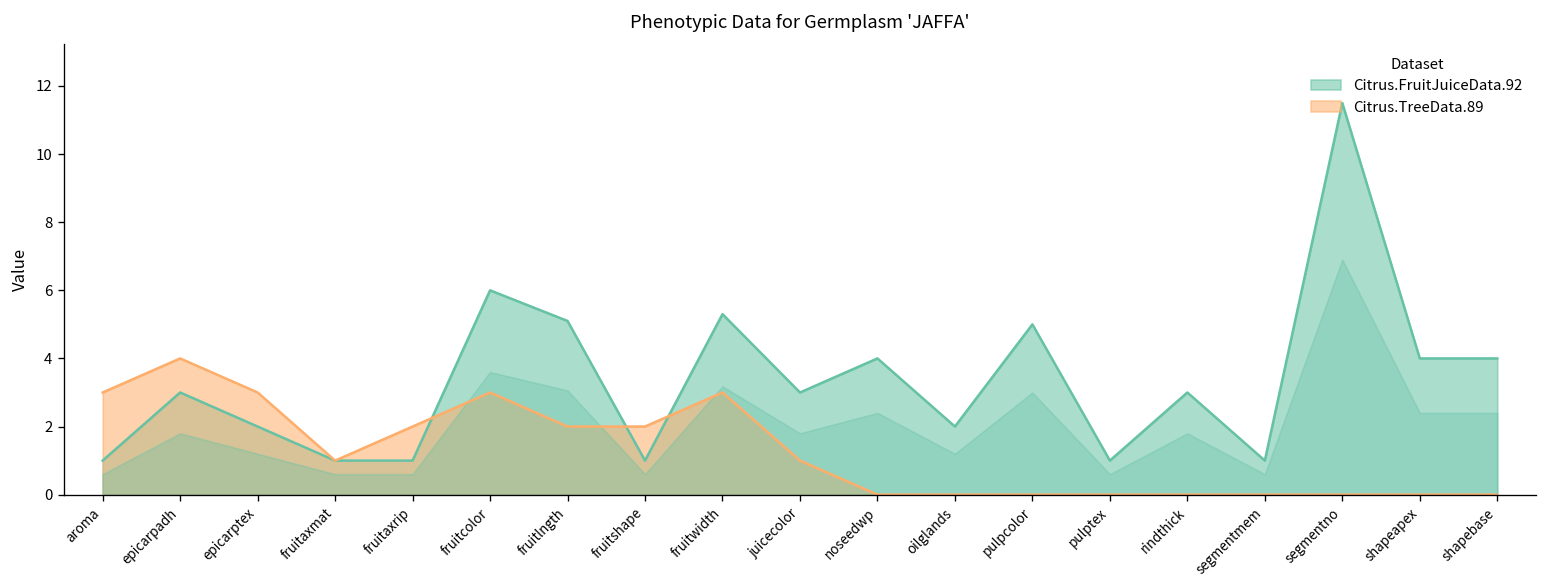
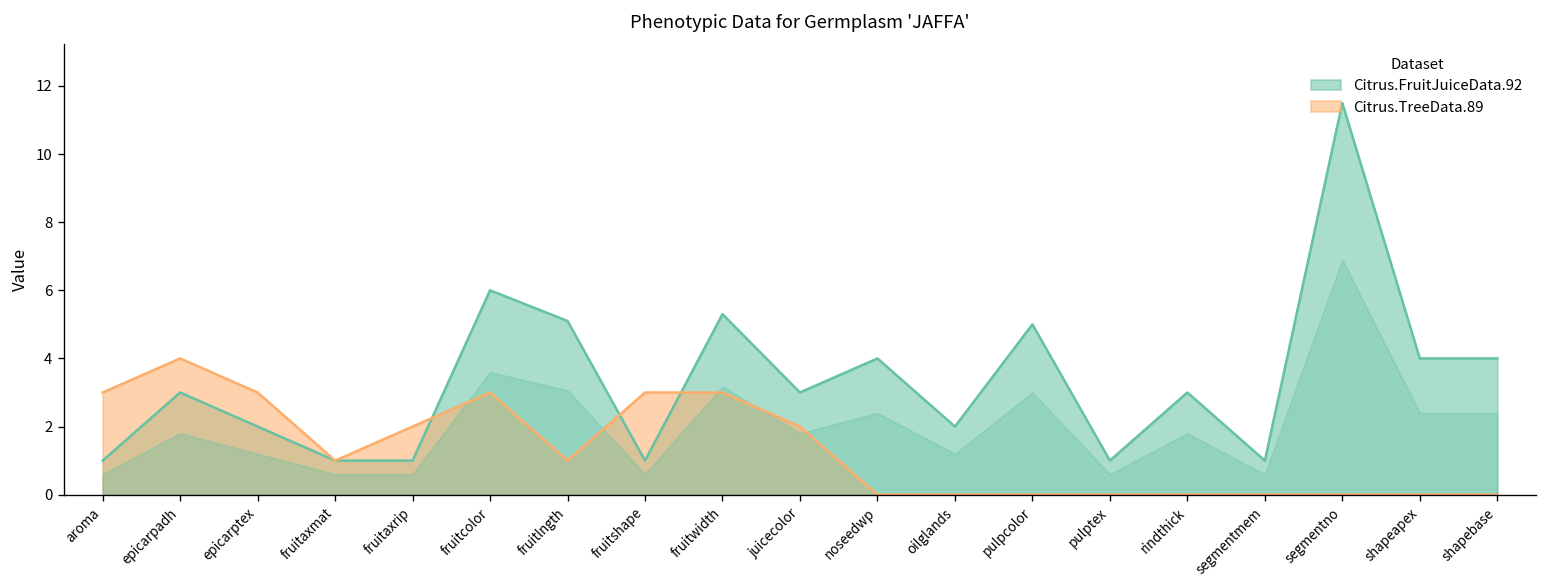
Citrus.TreeData.89, fruitlngth: 2 -> 1
Citrus.TreeData.89, fruitshape: 2 -> 3
Citrus.TreeData.89, juicecolor: 1 -> 2
